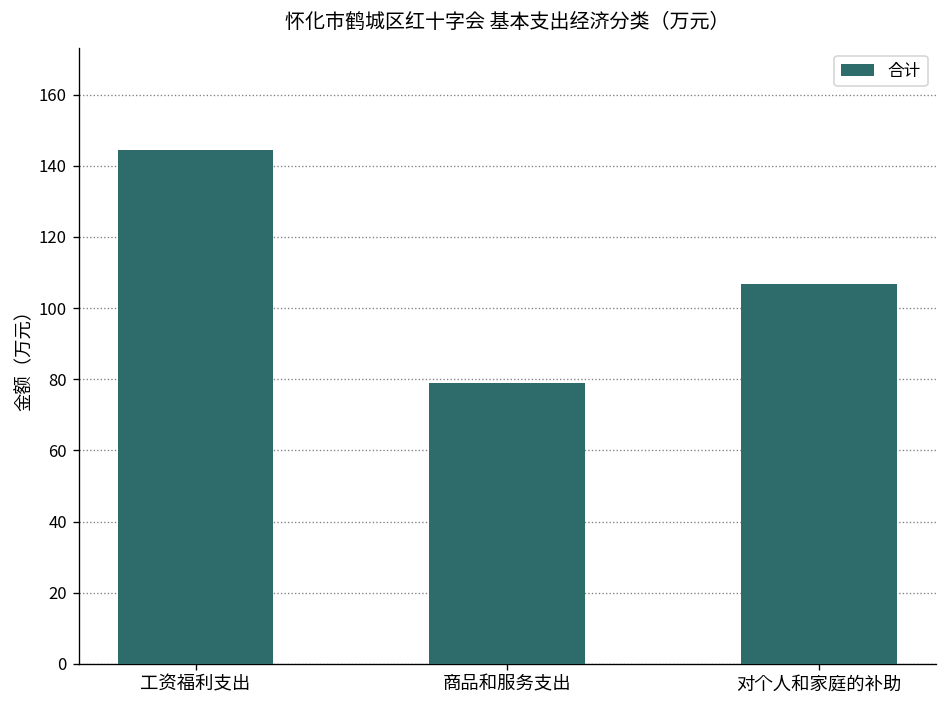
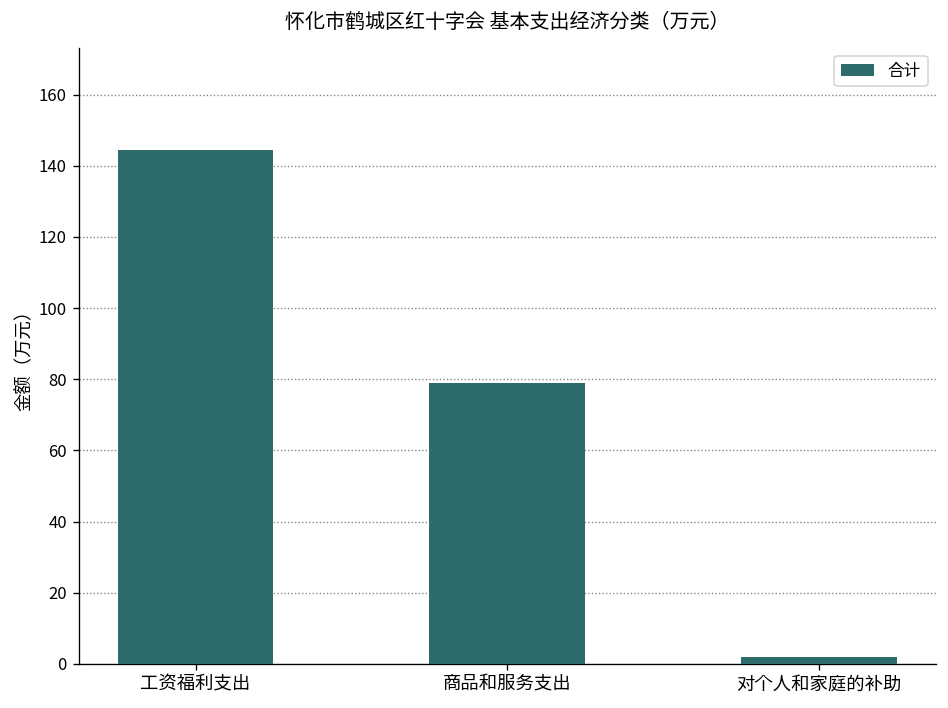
对个人和家庭的补助: 107 -> 2
